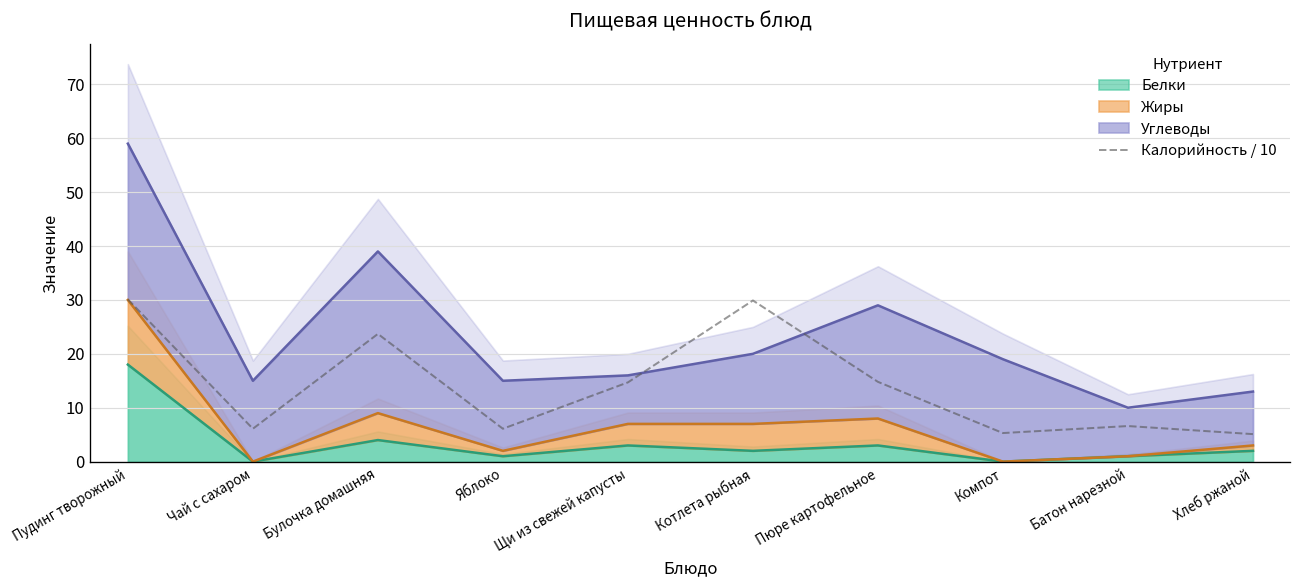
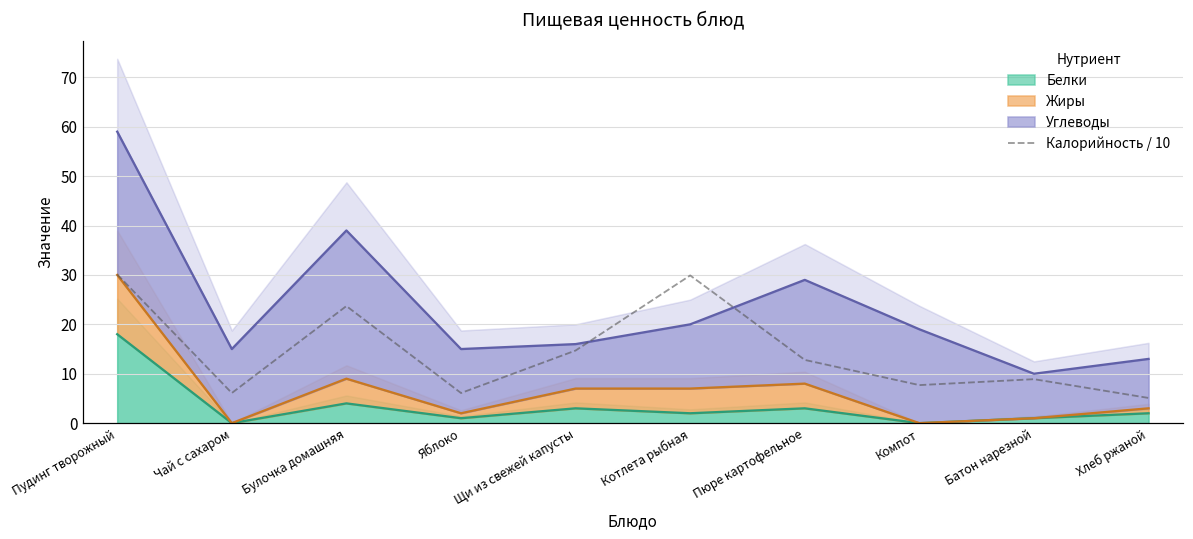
Калорийность / 10, Пюре картофельное: 15 -> 13
Калорийность / 10, Компот: 5 -> 8
Калорийность / 10, Батон нарезной: 7 -> 9
